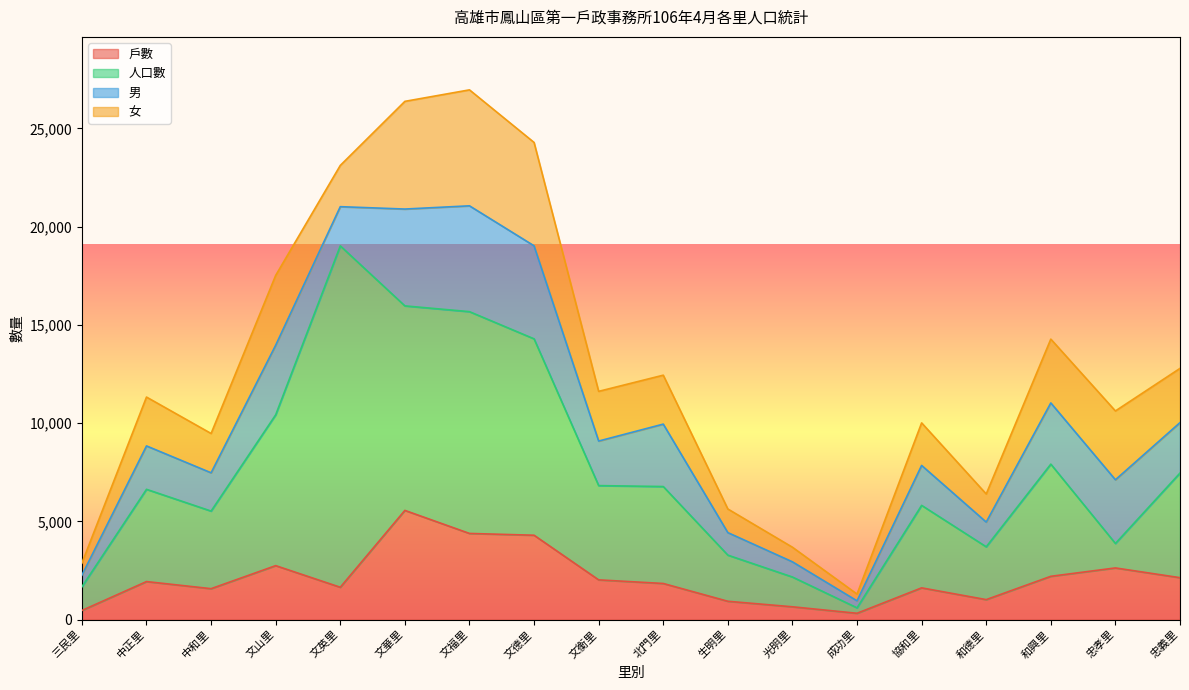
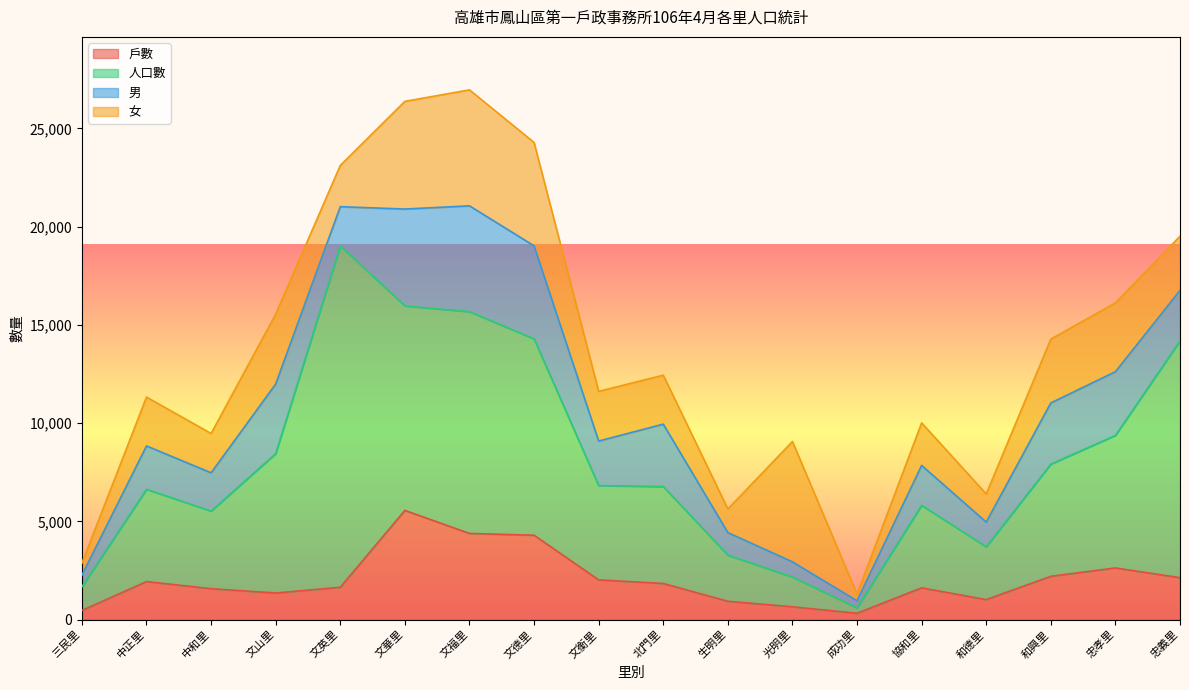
戶數, 文山里: 2,700 -> 1,400
人口數, 文山里: 7,700 -> 7,100
女, 光明里: 700 -> 6,100
人口數, 忠孝里: 1,200 -> 6,700
人口數, 忠義里: 5,300 -> 12,100
